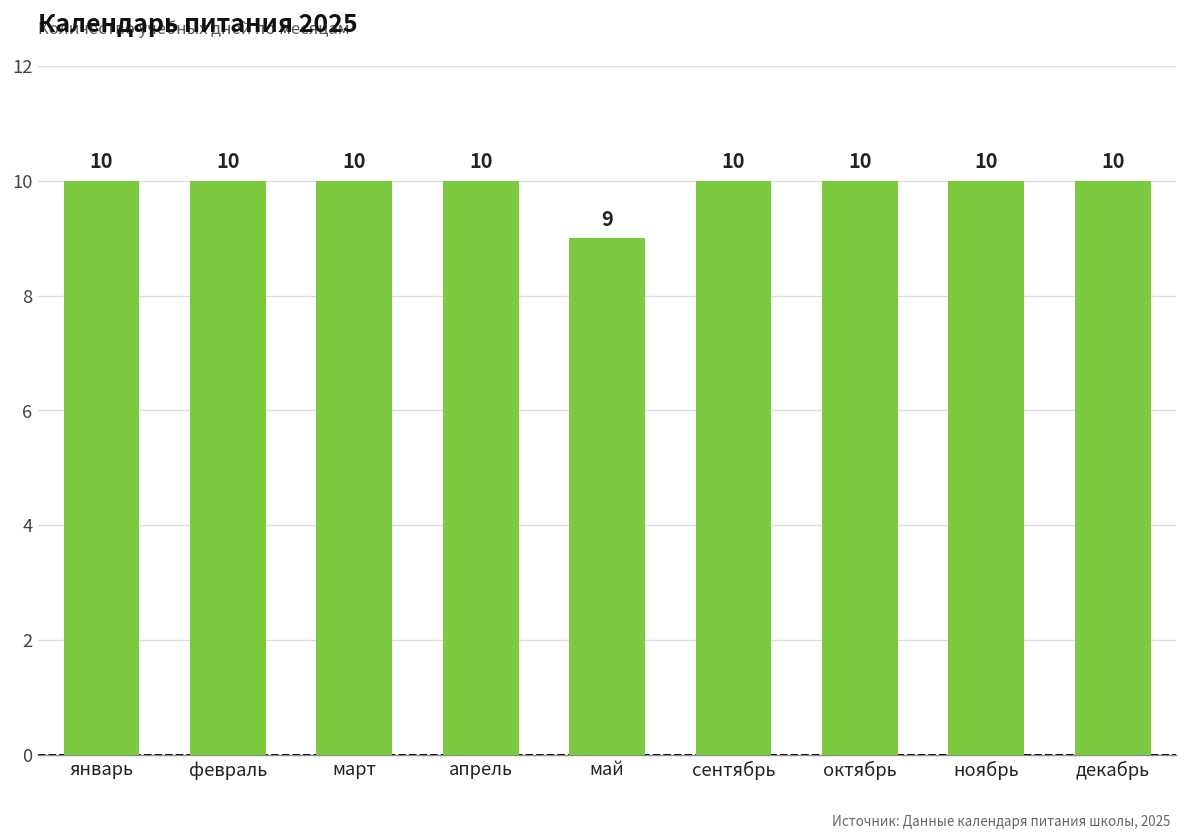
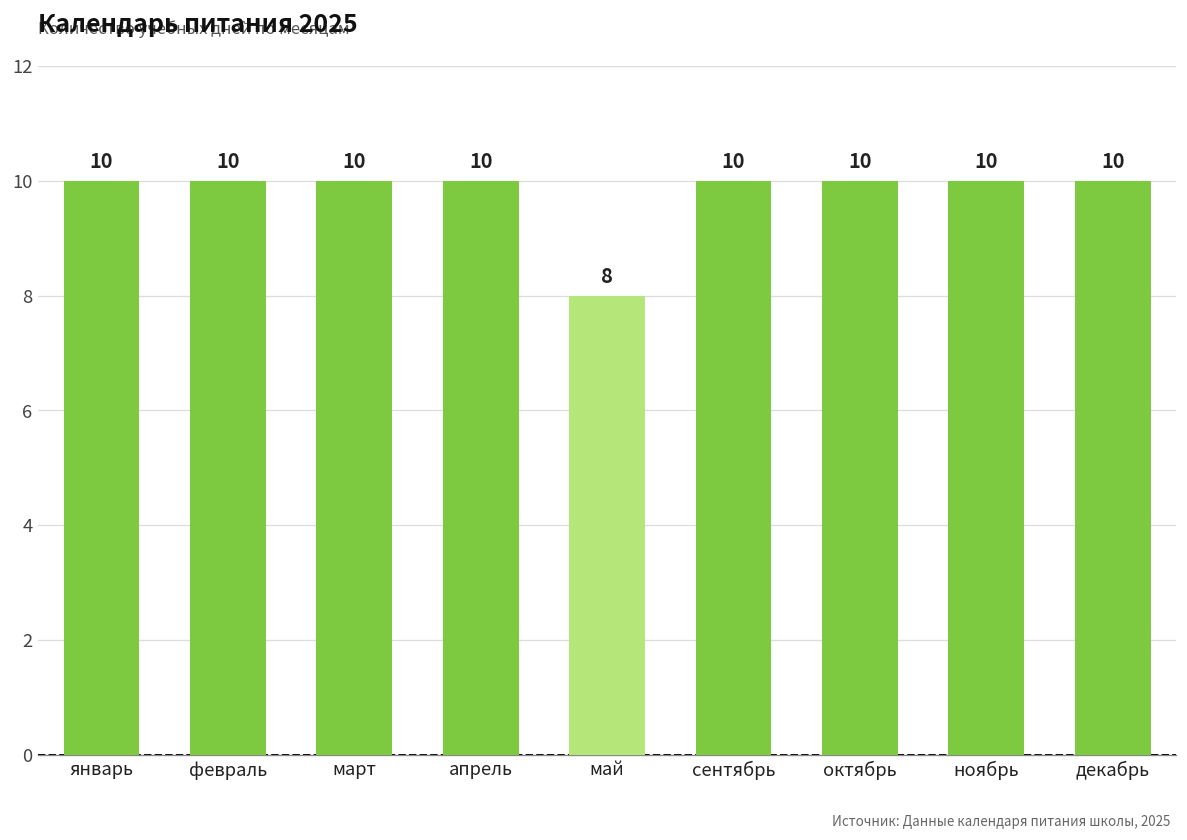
май: 9 -> 8
